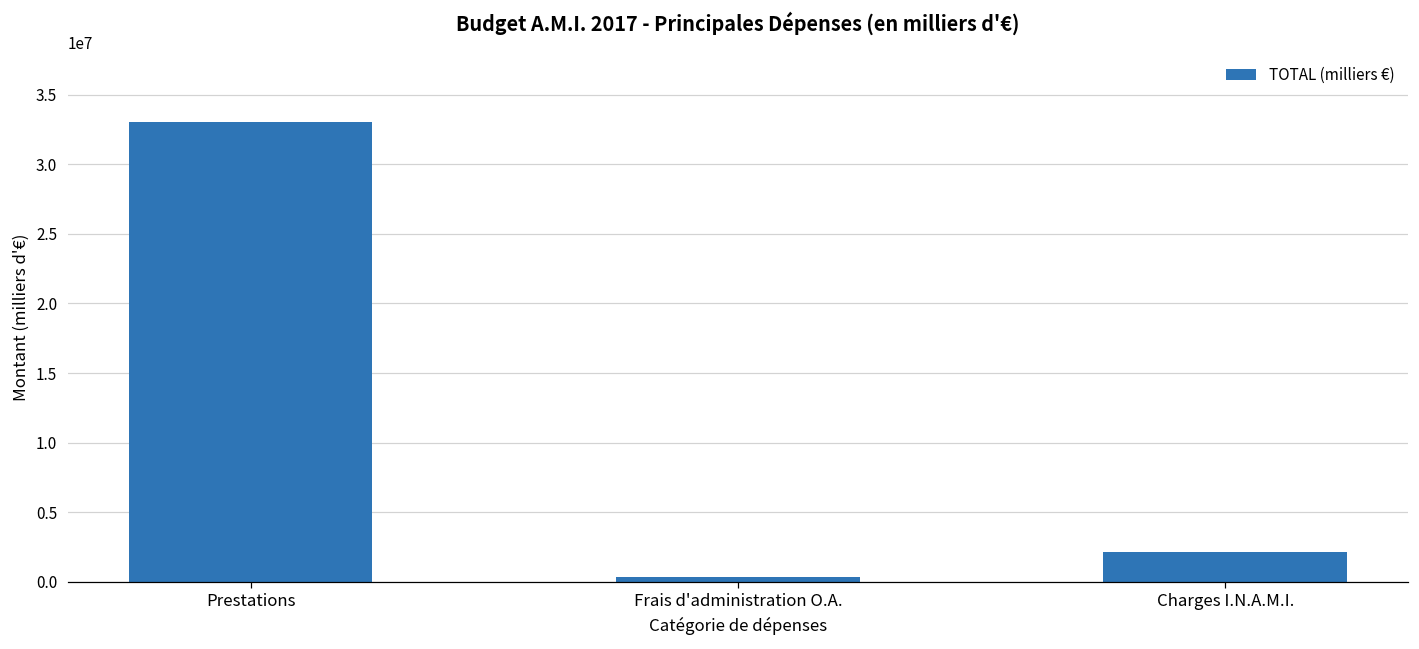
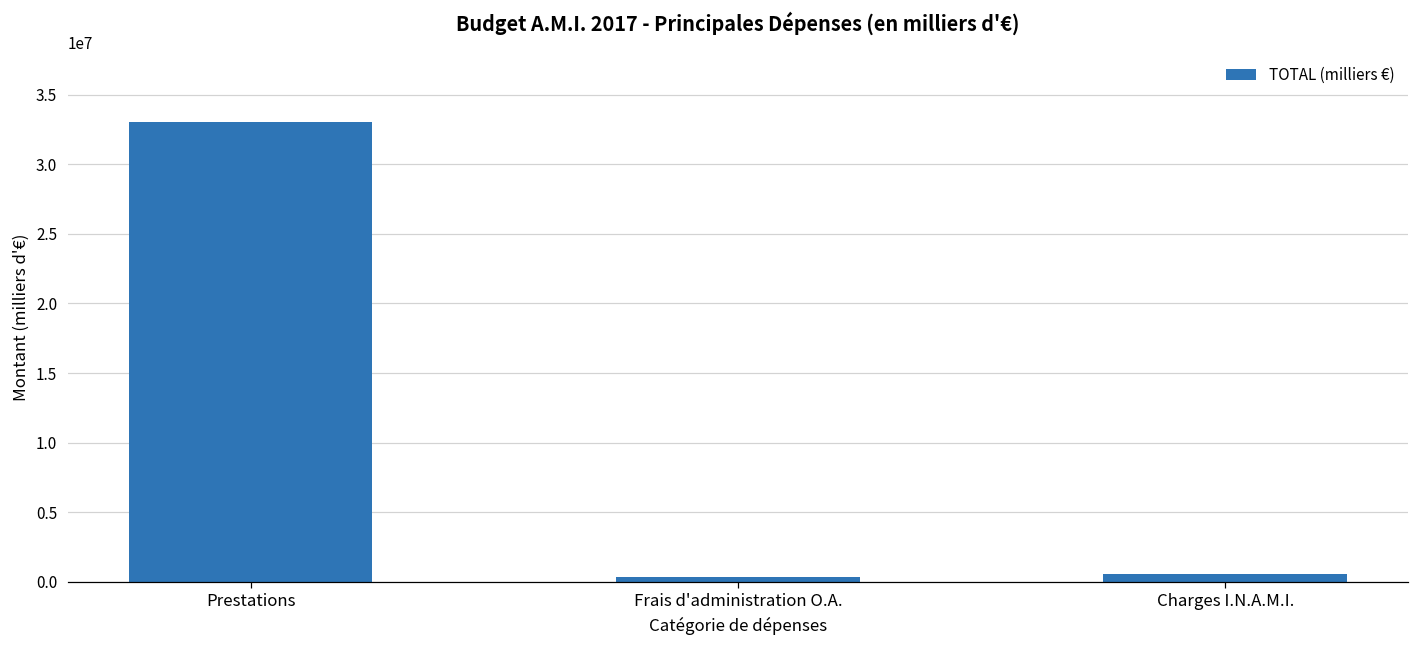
Charges I.N.A.M.I.: 2200000 -> 600000
